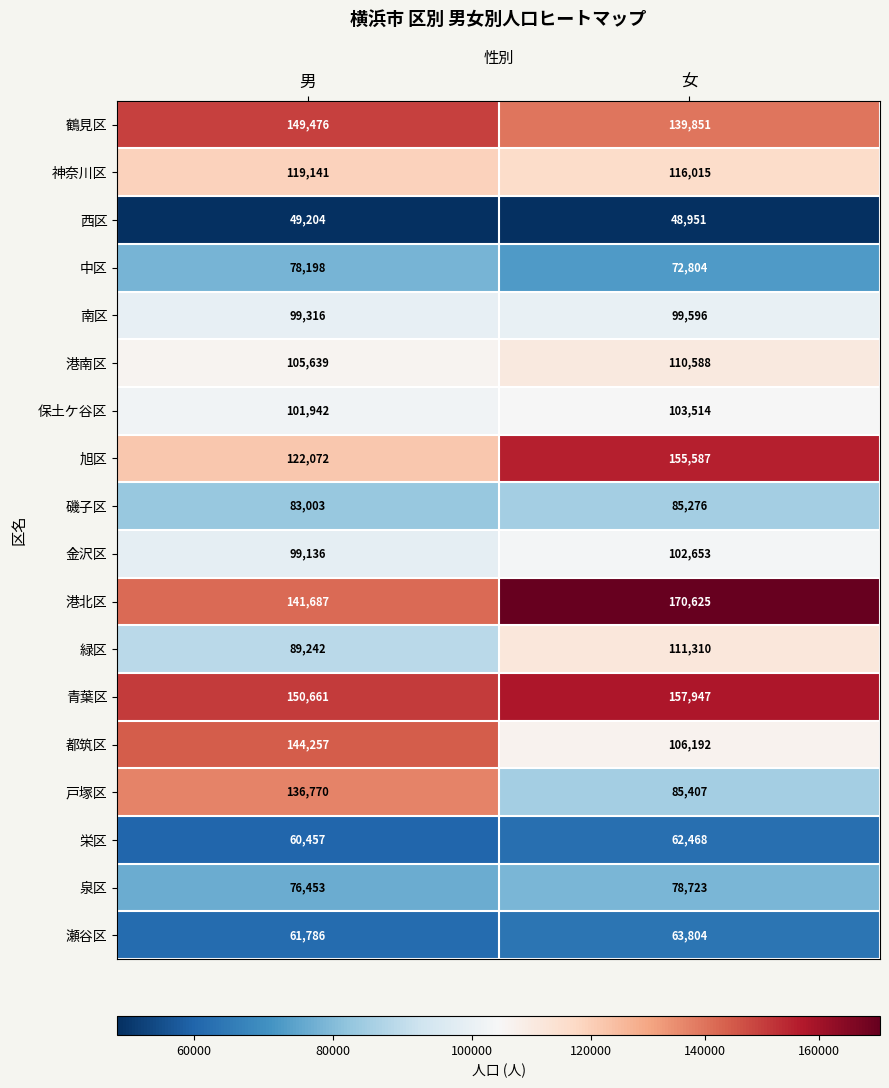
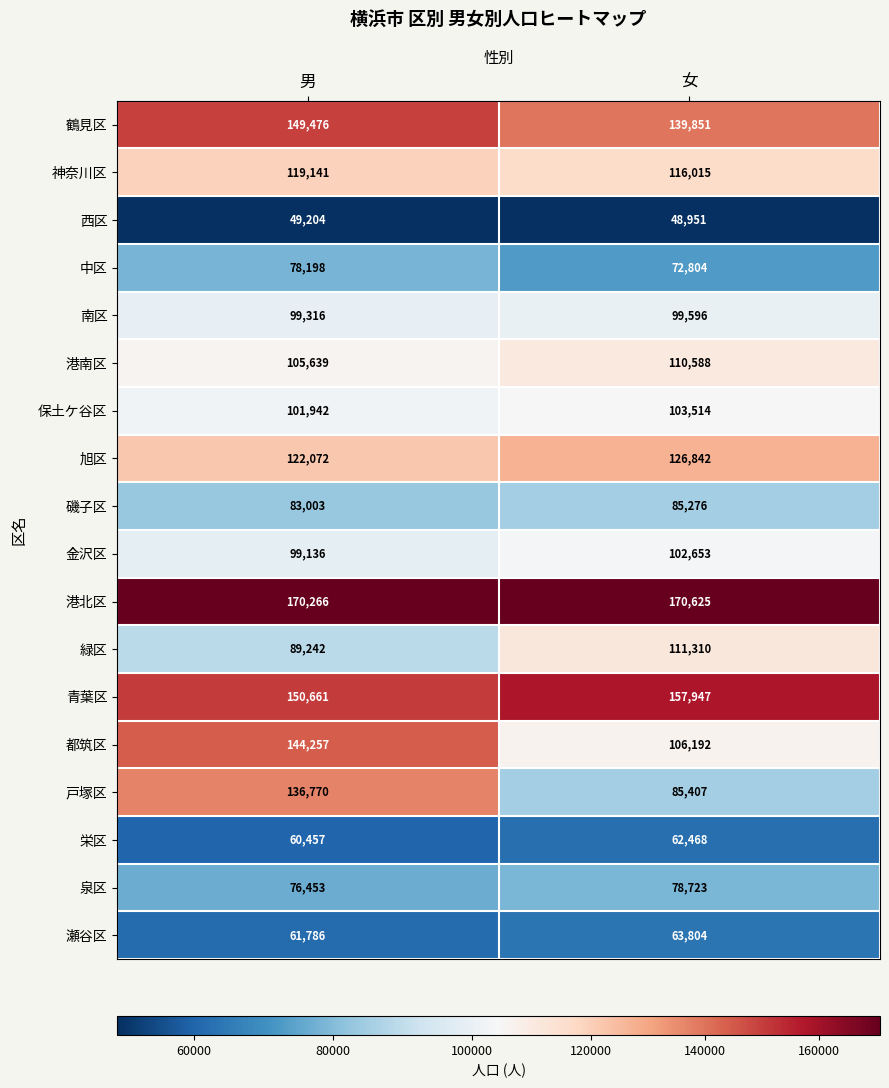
旭区, 女: 155,587 -> 126,842
港北区, 男: 141,687 -> 170,266
